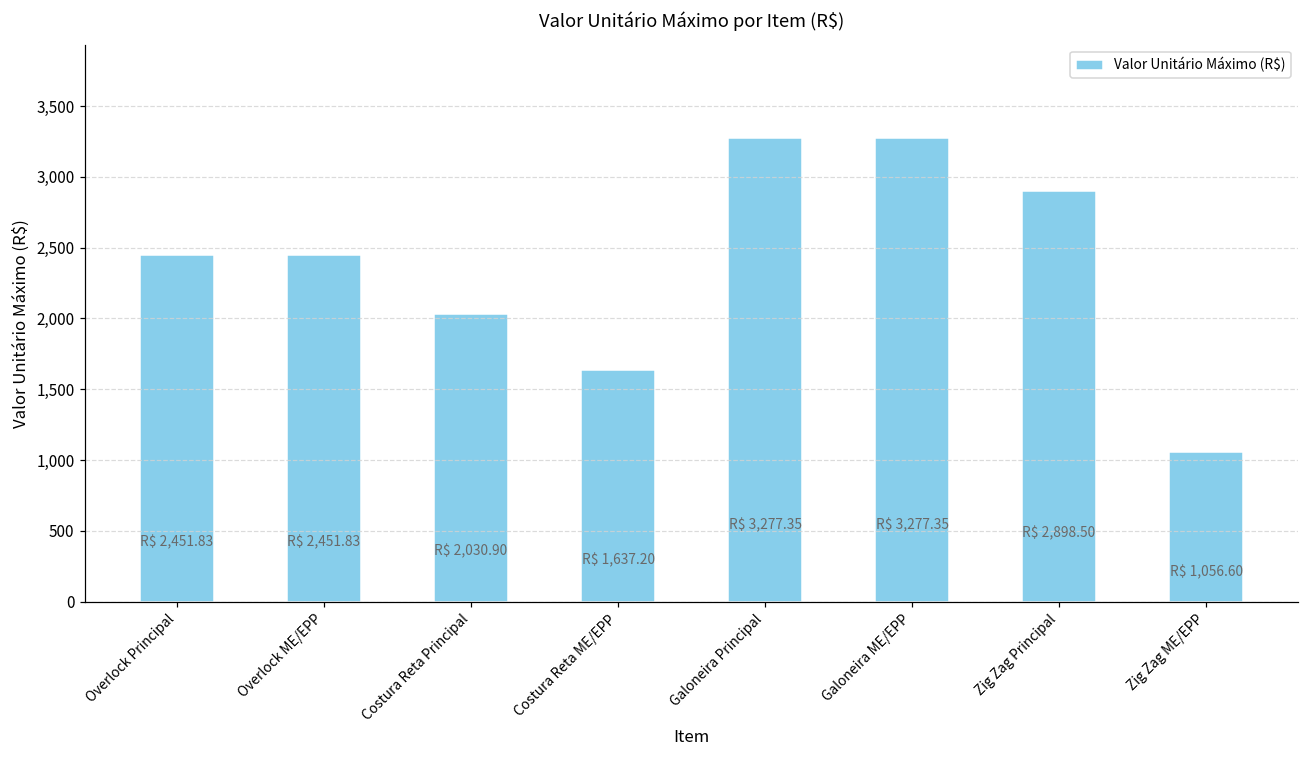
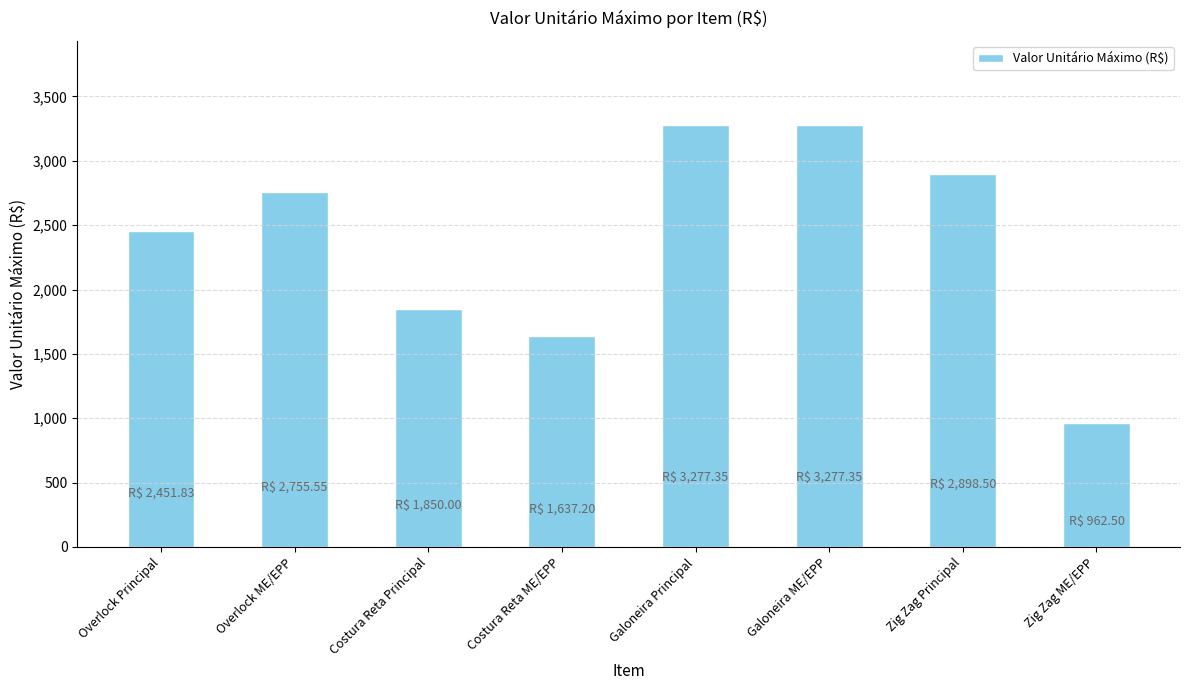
Overlock ME/EPP: 2,451.83 -> 2,755.55
Costura Reta Principal: 2,030.90 -> 1,850.00
Zig Zag ME/EPP: 1,056.60 -> 962.50
